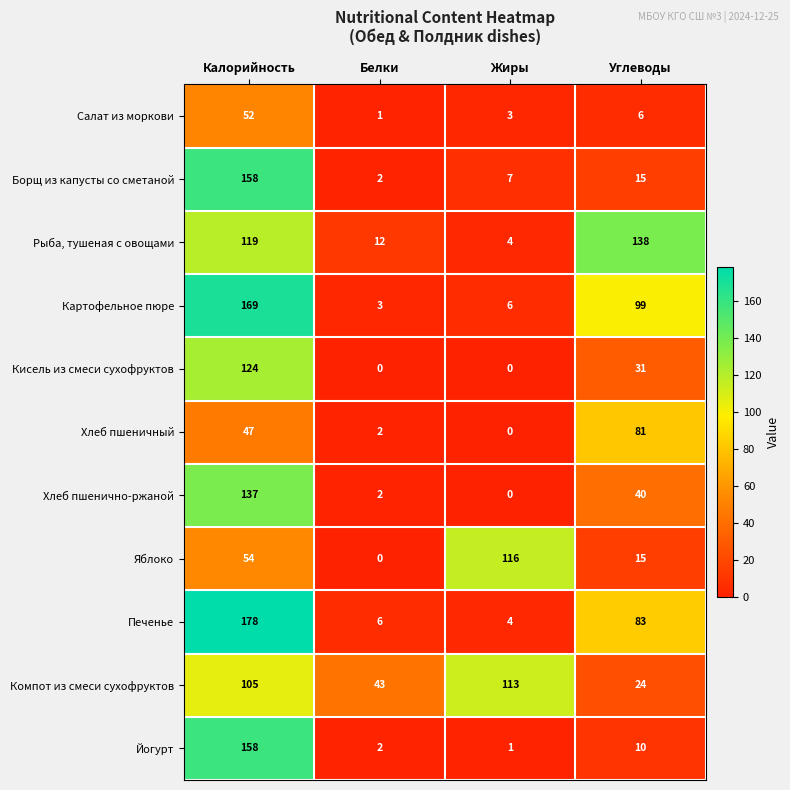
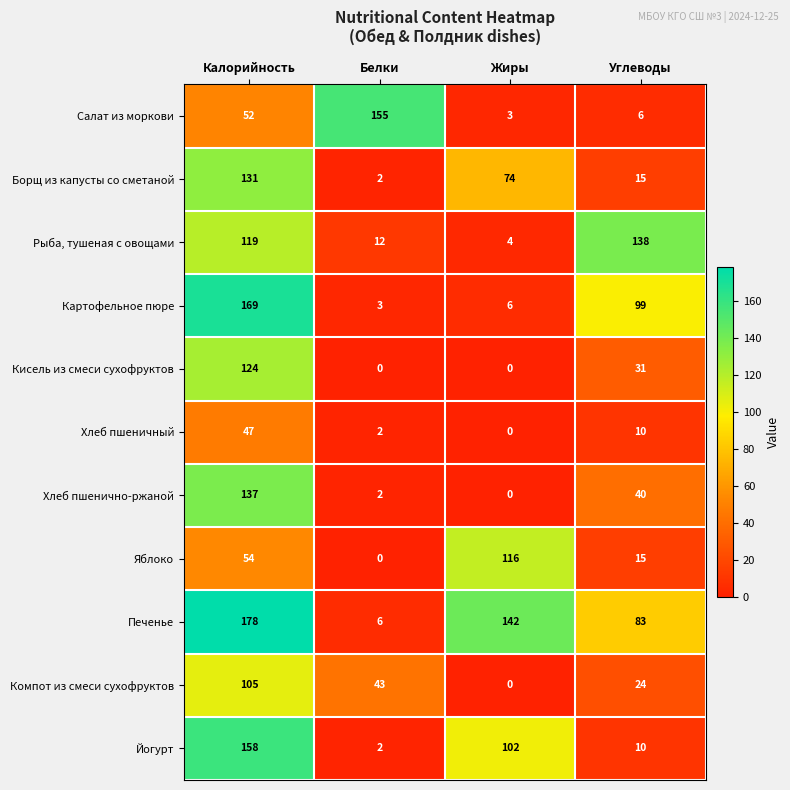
Салат из моркови, Белки: 1 -> 155
Борщ из капусты со сметаной, Калорийность: 158 -> 131
Борщ из капусты со сметаной, Жиры: 7 -> 74
Хлеб пшеничный, Углеводы: 81 -> 10
Печенье, Жиры: 4 -> 142
Компот из смеси сухофруктов, Жиры: 113 -> 0
Йогурт, Жиры: 1 -> 102
